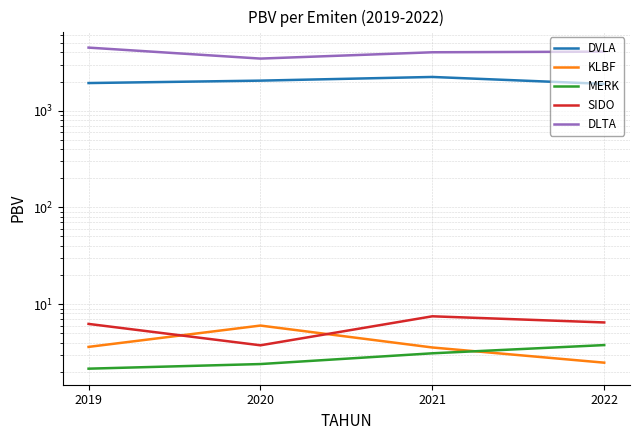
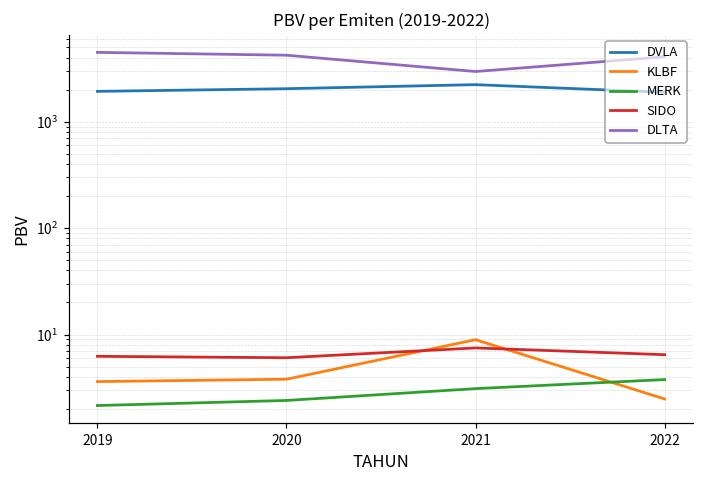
KLBF, 2020: 6 -> 3.8
SIDO, 2020: 3.8 -> 6
DLTA, 2020: 3500 -> 4000
KLBF, 2021: 3.6 -> 9
DLTA, 2021: 4000 -> 3000
